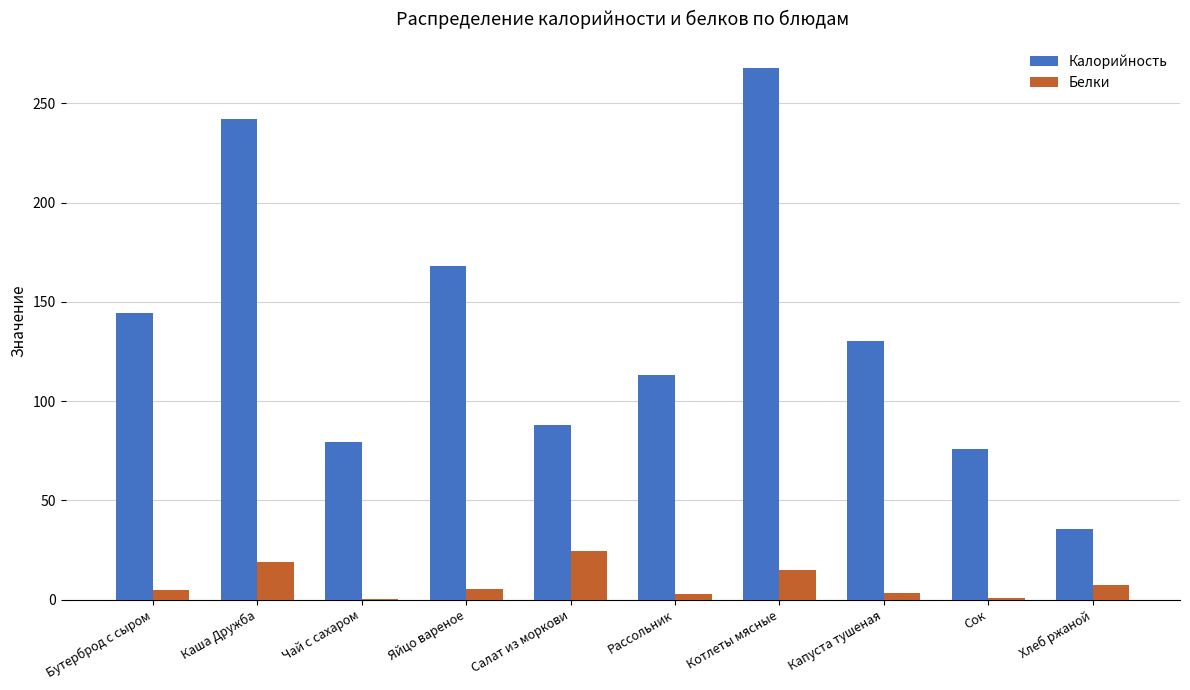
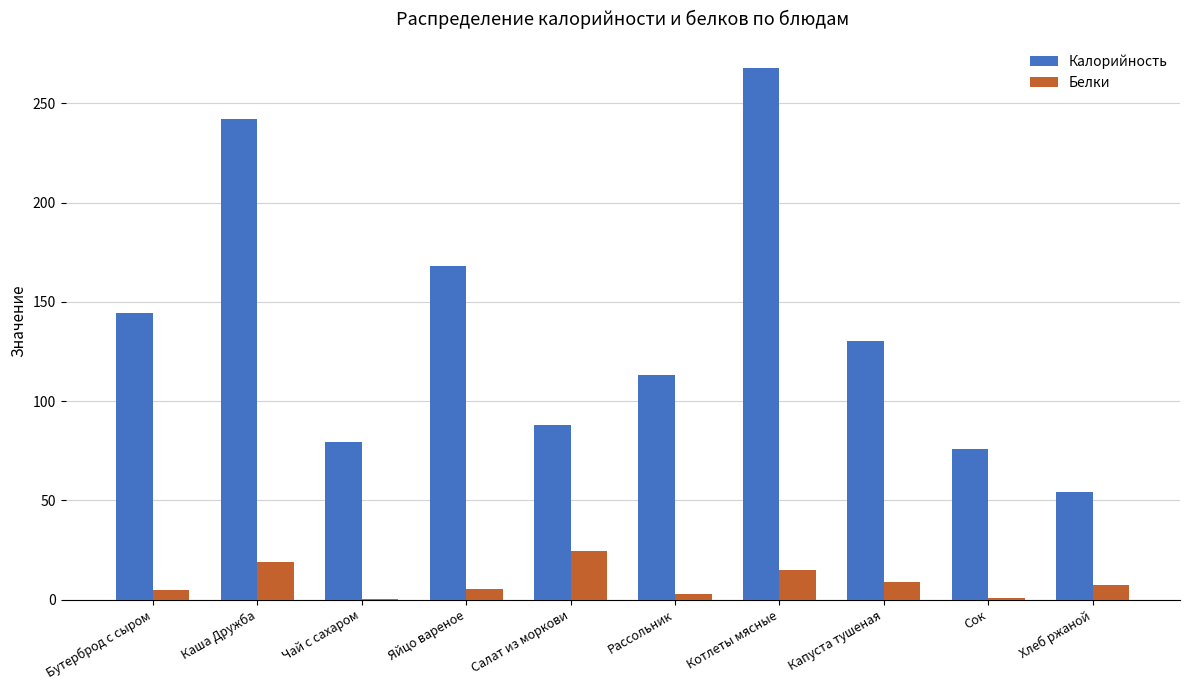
Белки, Капуста тушеная: 3 -> 9
Калорийность, Хлеб ржаной: 35 -> 54
